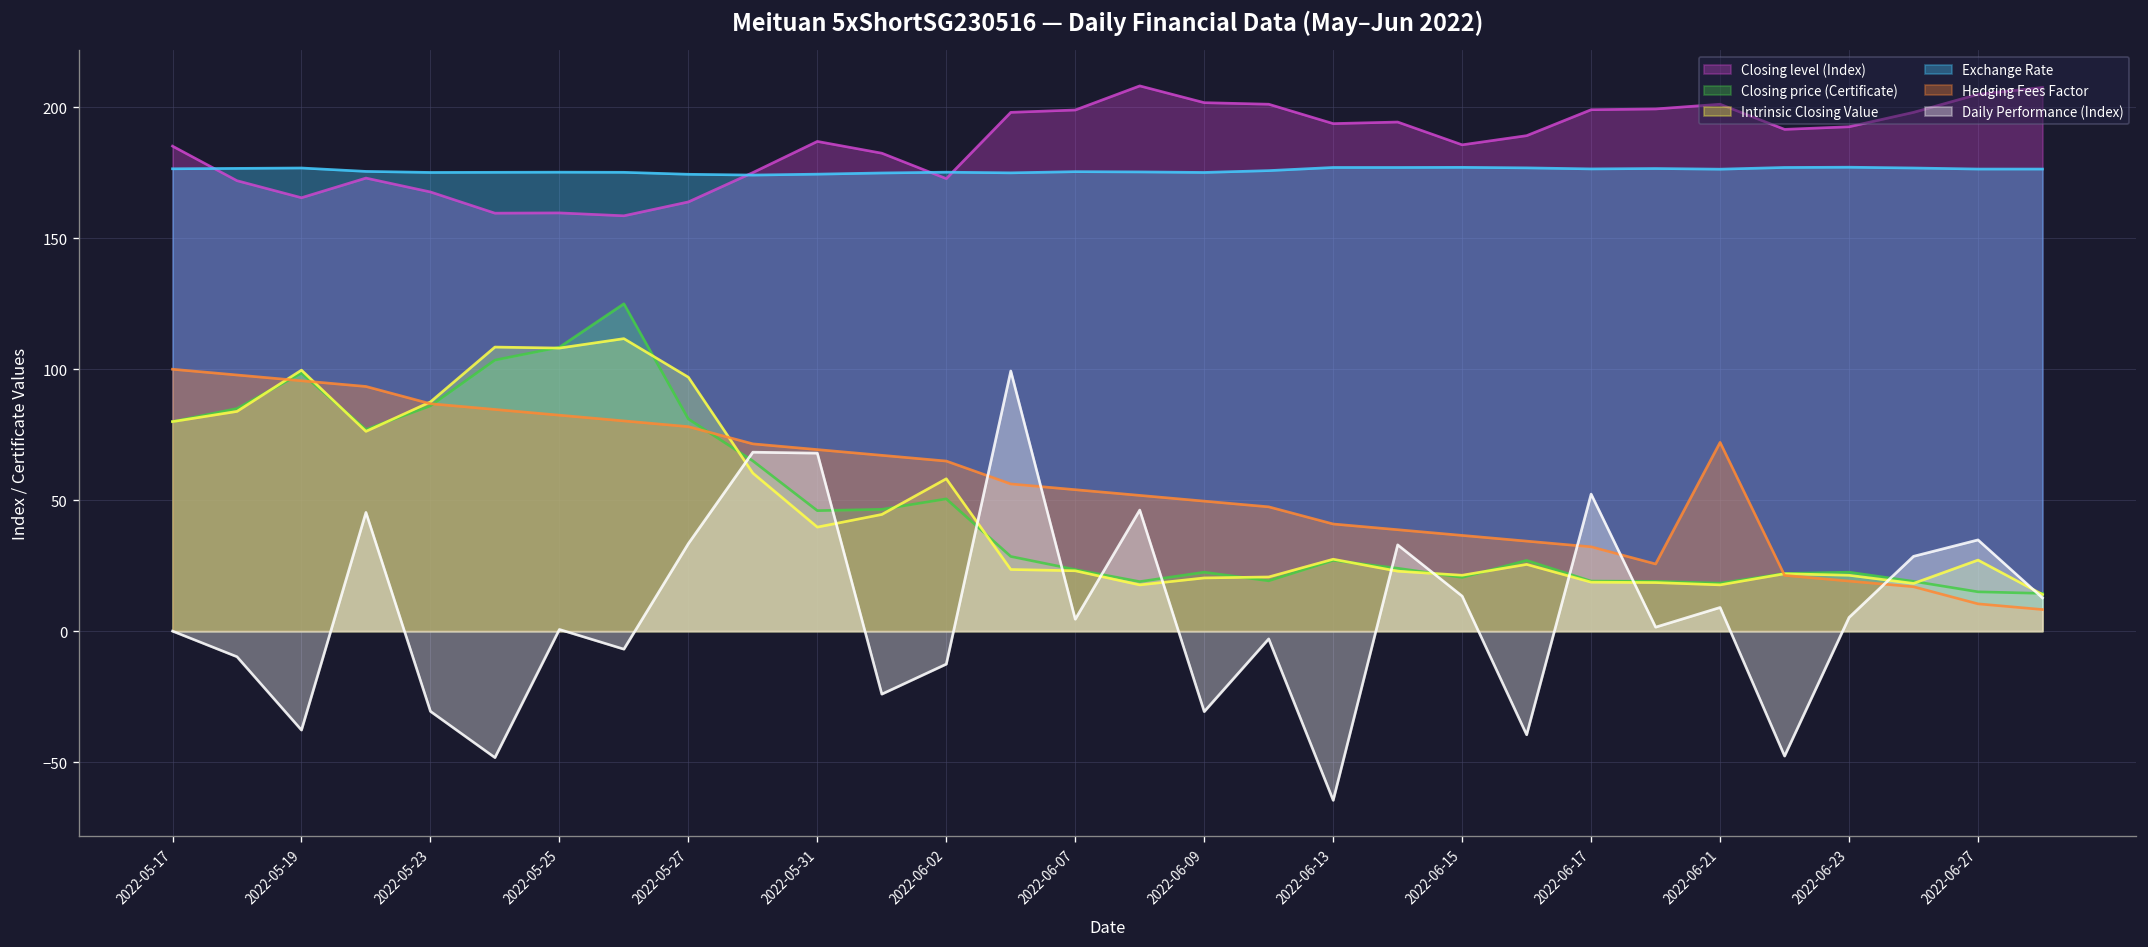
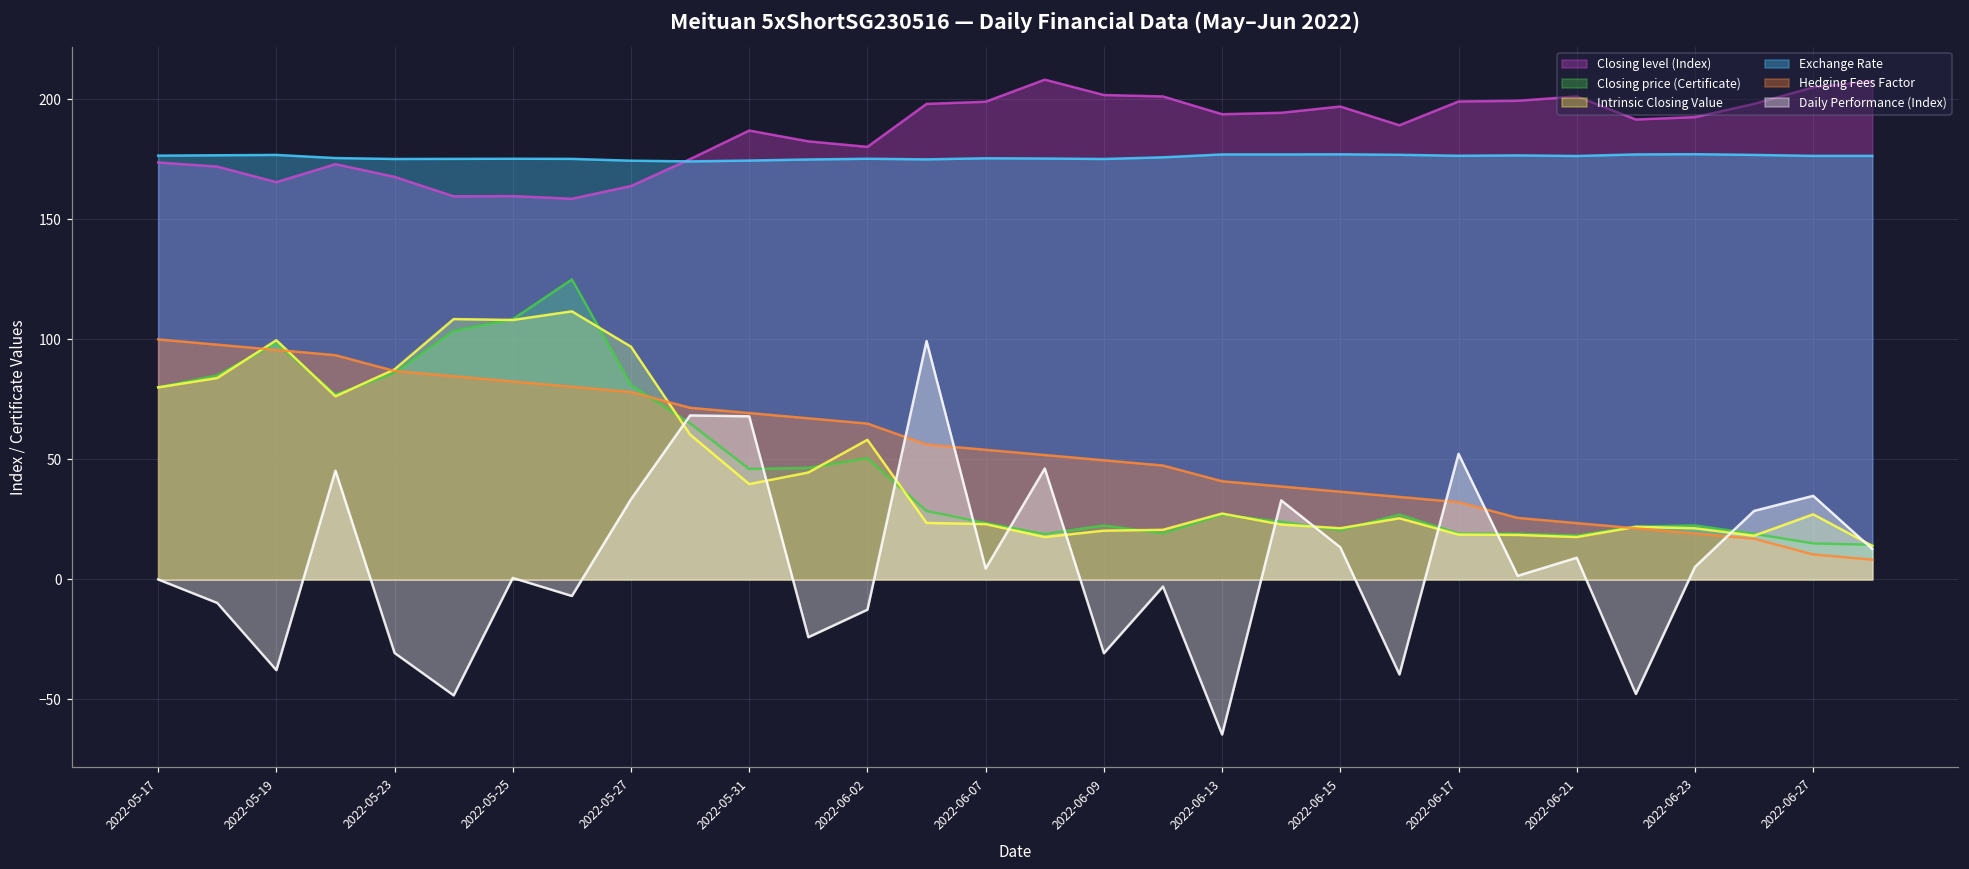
Closing level (Index), 2022-05-17: 185 -> 174
Closing level (Index), 2022-06-02: 173 -> 180
Closing level (Index), 2022-06-15: 186 -> 197
Hedging Fees Factor, 2022-06-21: 72 -> 23
